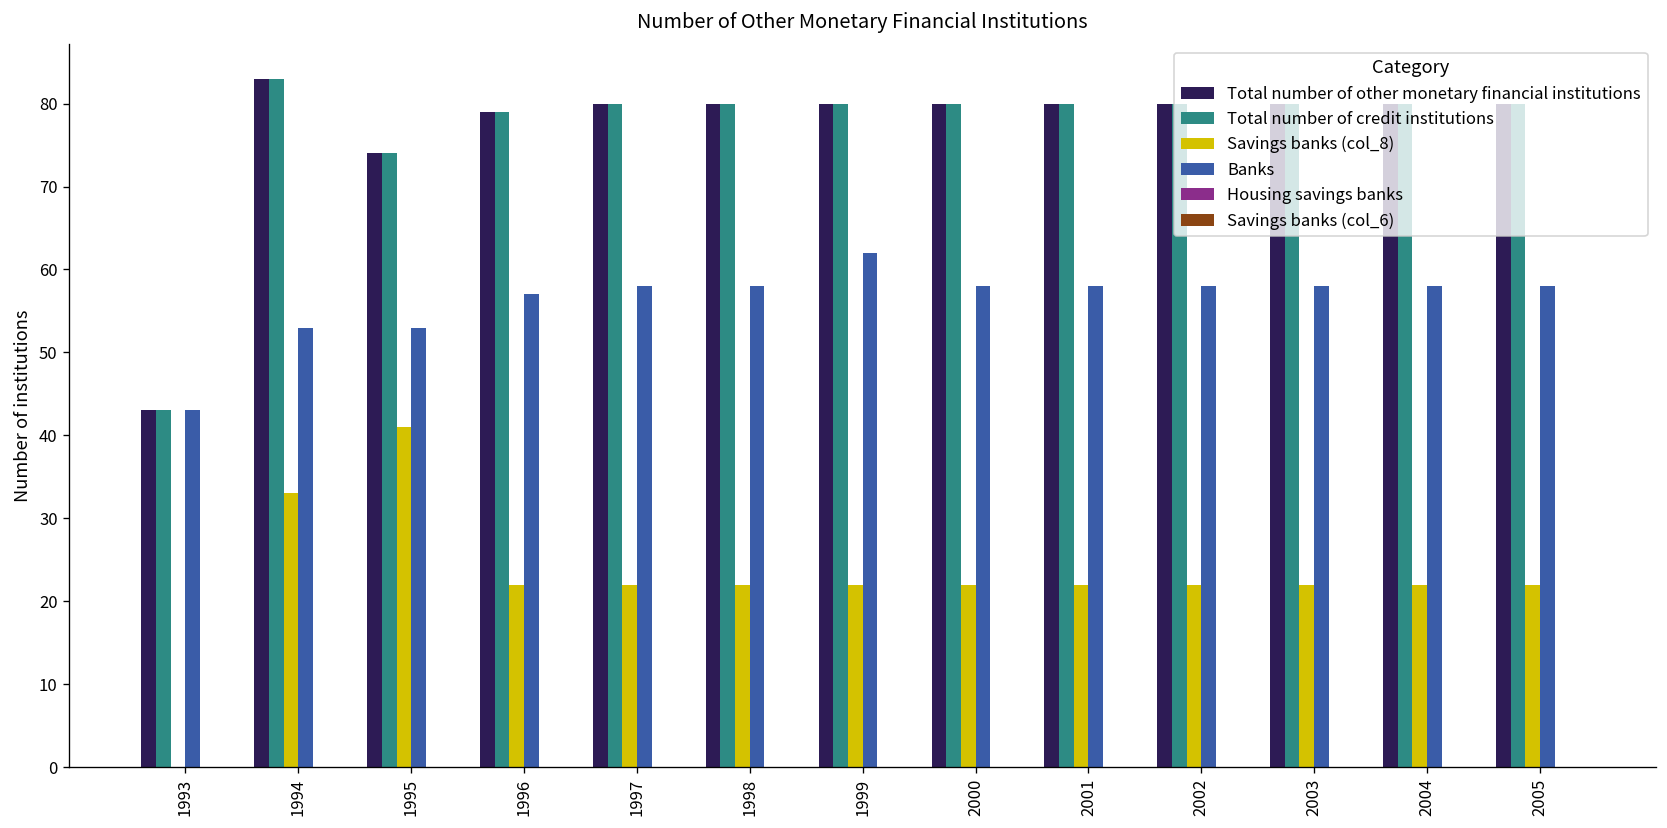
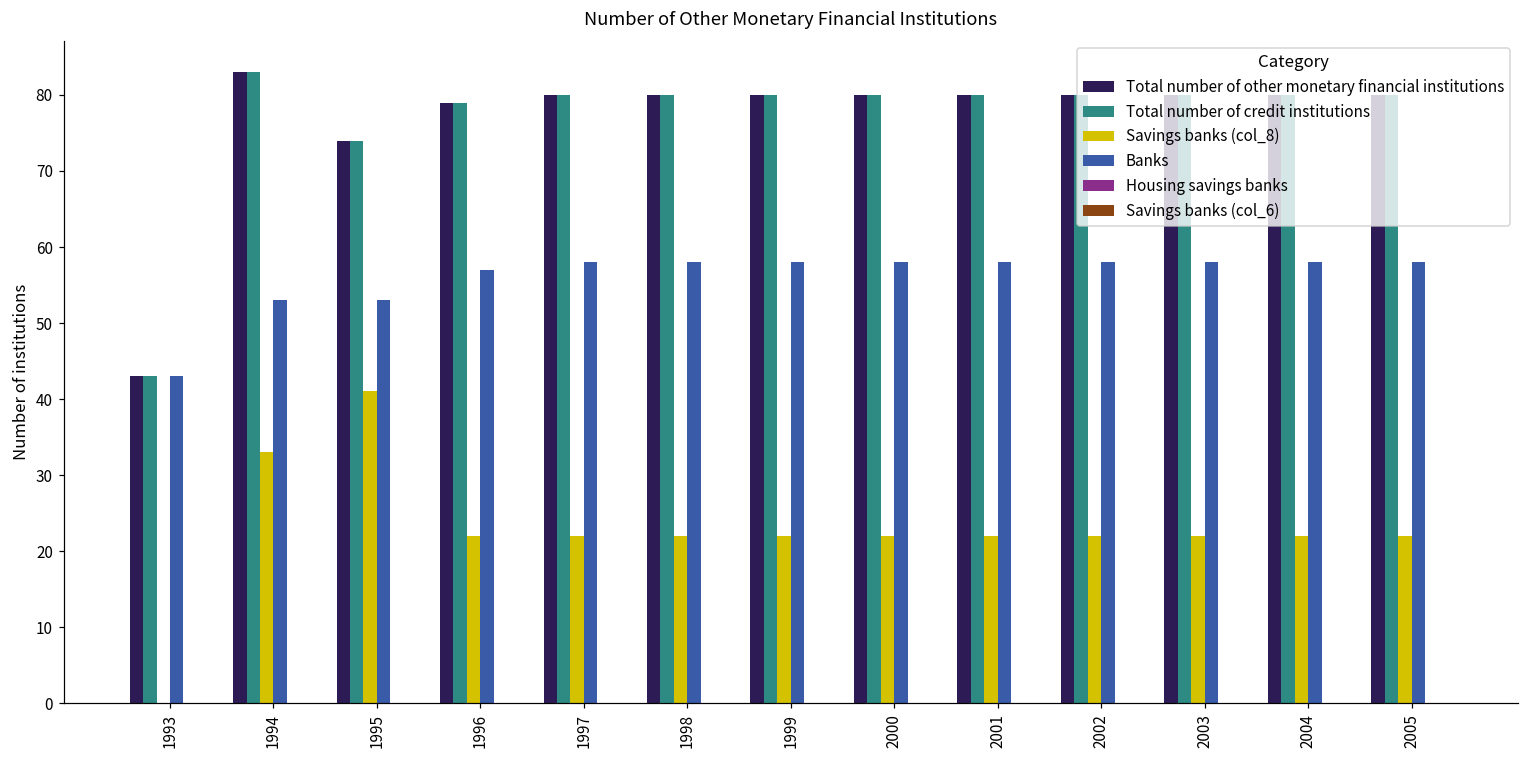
Banks, 1999: 62 -> 58
